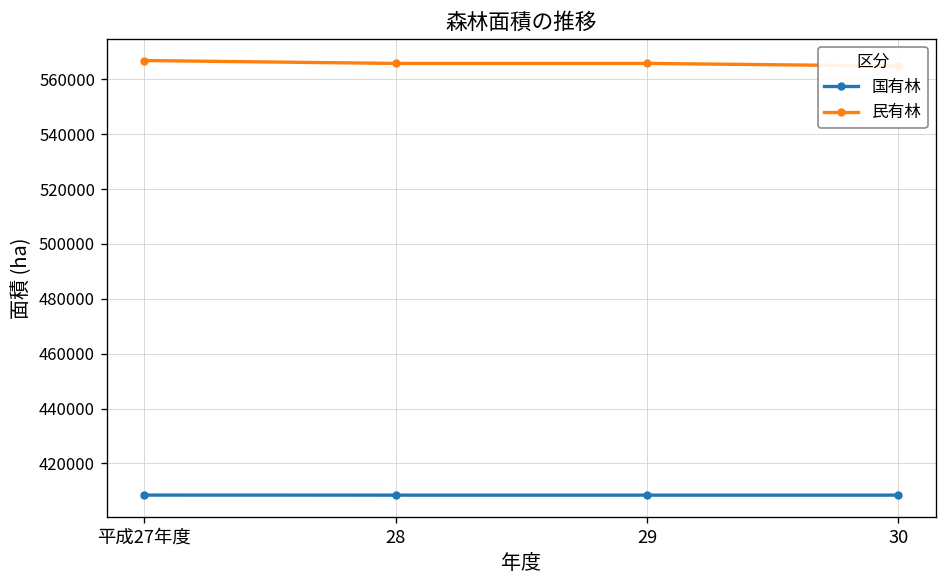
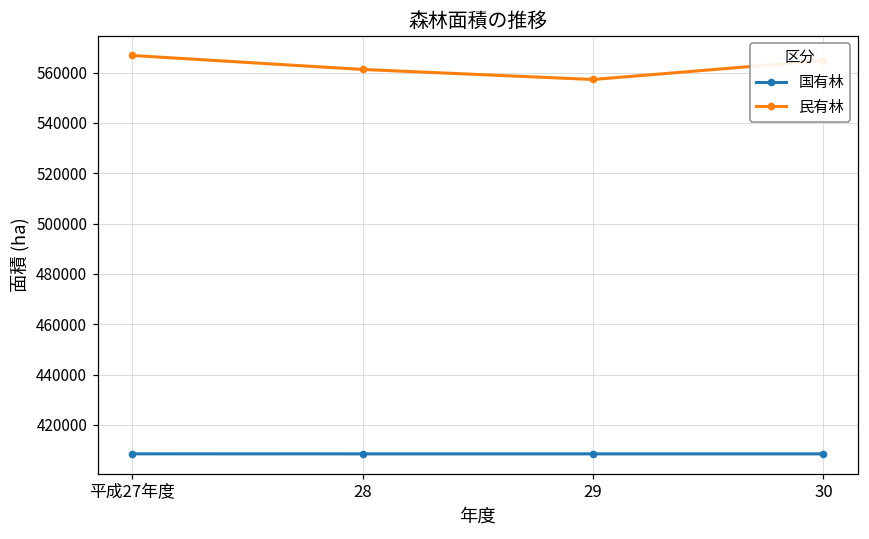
民有林, 28: 566000 -> 561000
民有林, 29: 566000 -> 557000
